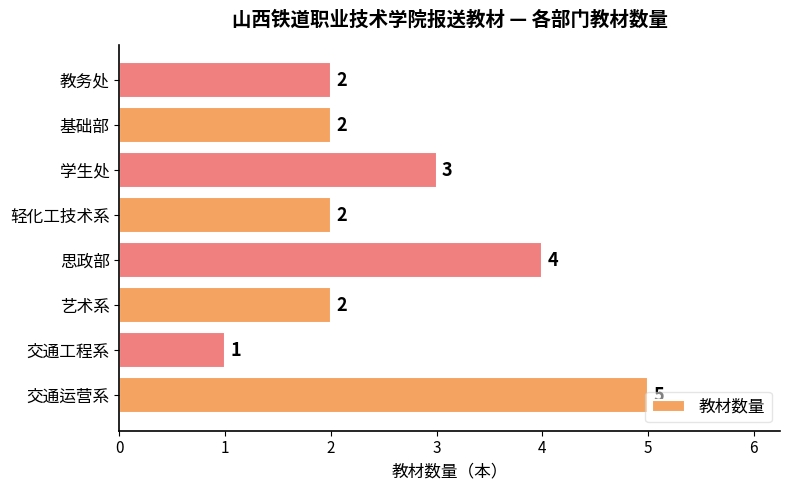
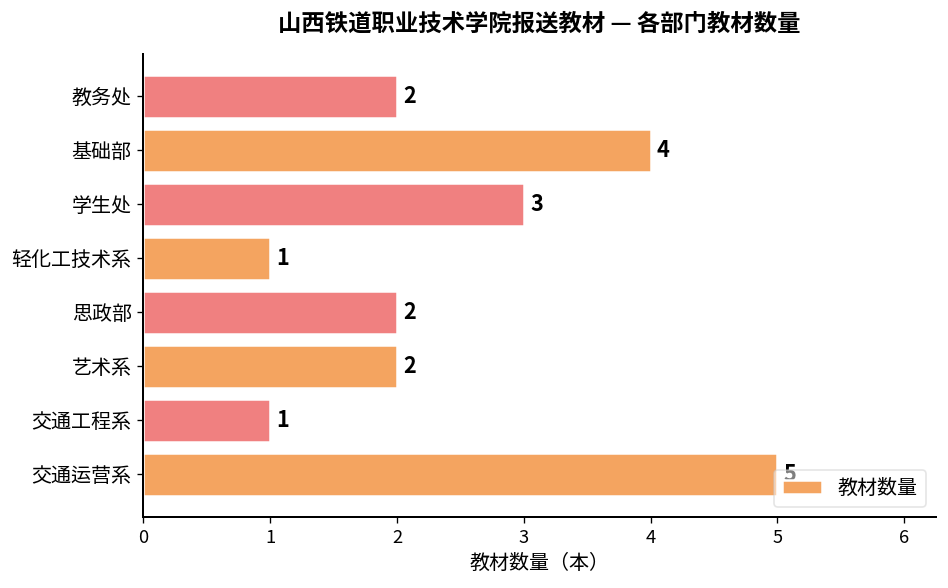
基础部: 2 -> 4
轻化工技术系: 2 -> 1
思政部: 4 -> 2
